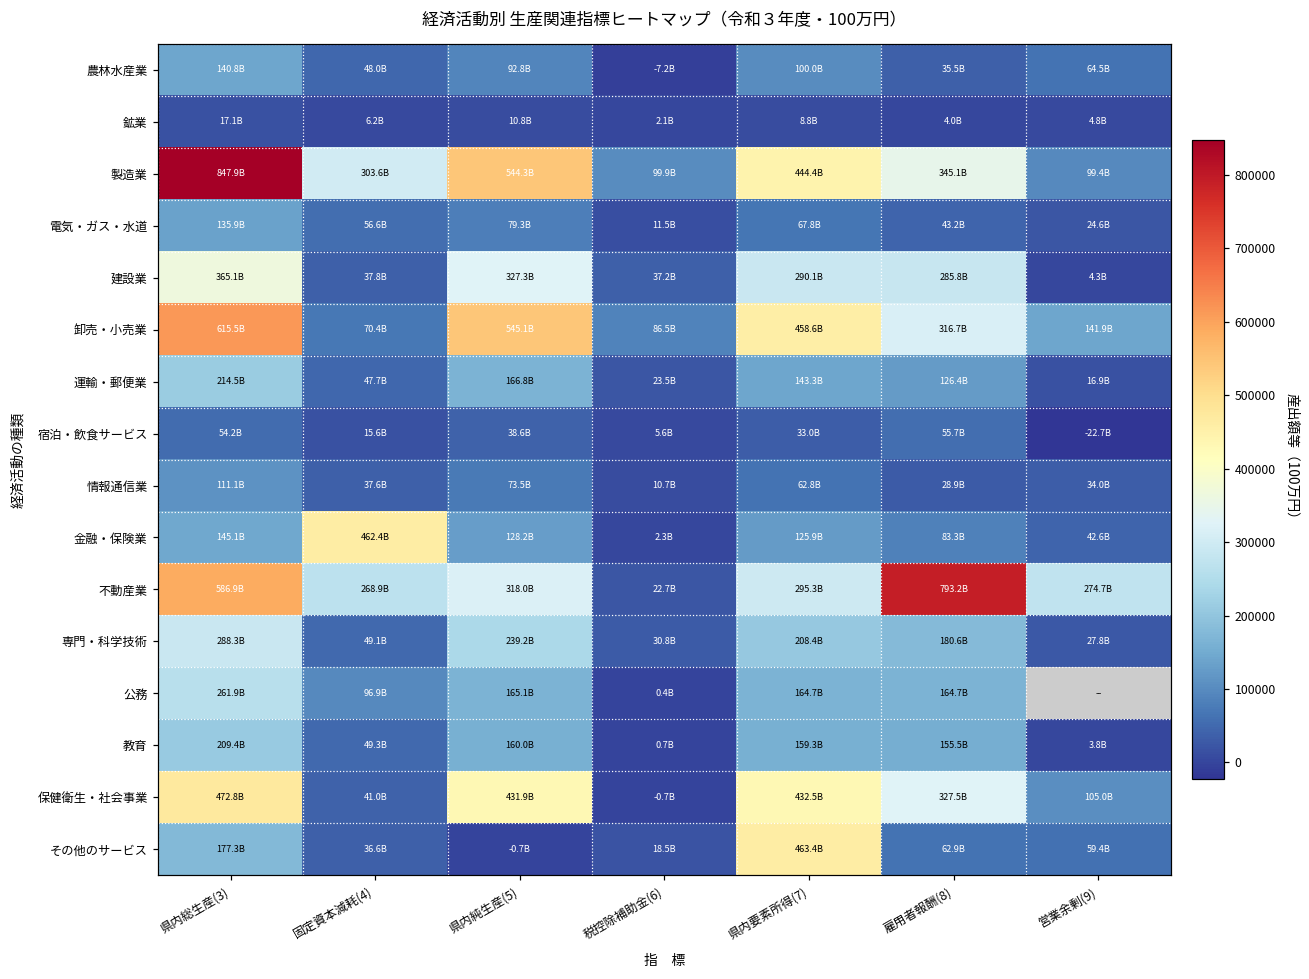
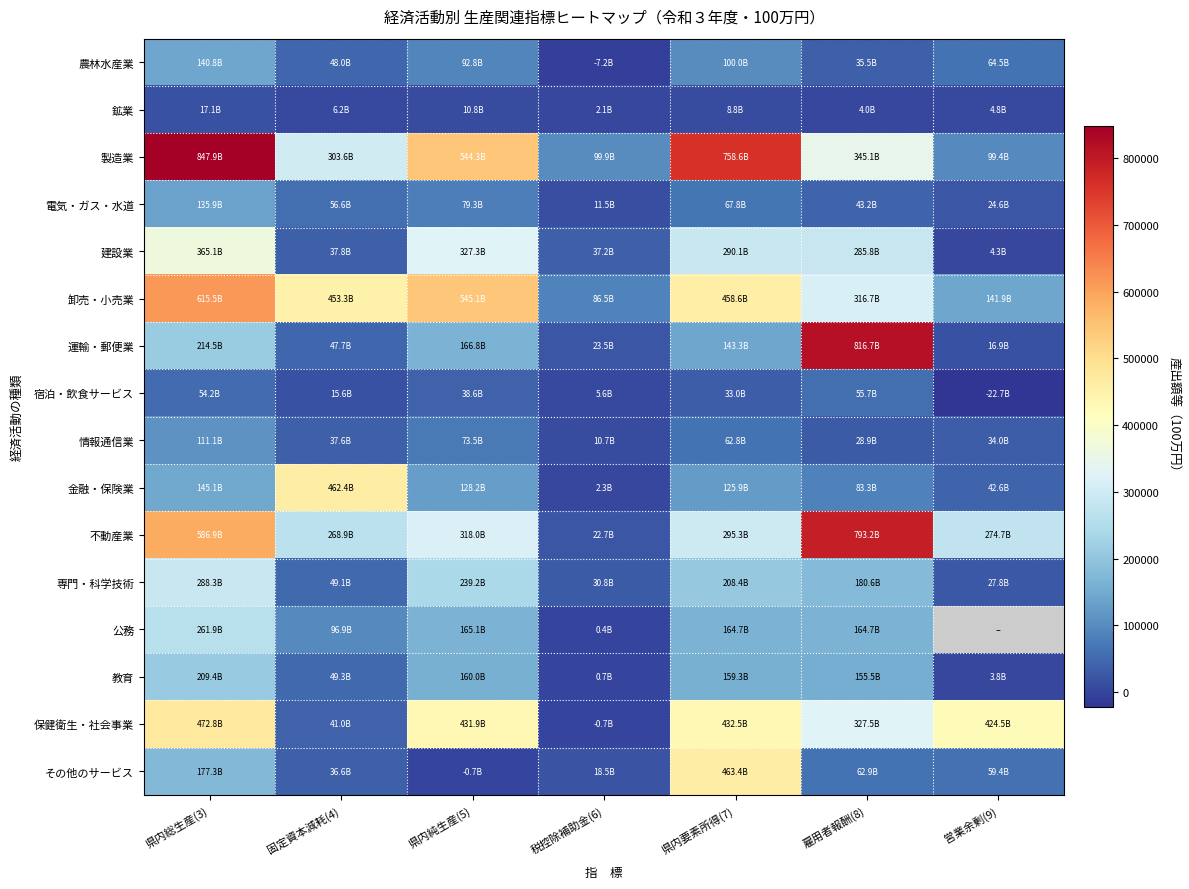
製造業, 県内要素所得(7): 444.4B -> 758.6B
卸売・小売業, 固定資本減耗(4): 70.4B -> 453.3B
運輸・郵便業, 雇用者報酬(8): 126.4B -> 816.7B
保健衛生・社会事業, 営業余剰(9): 105.0B -> 424.5B
